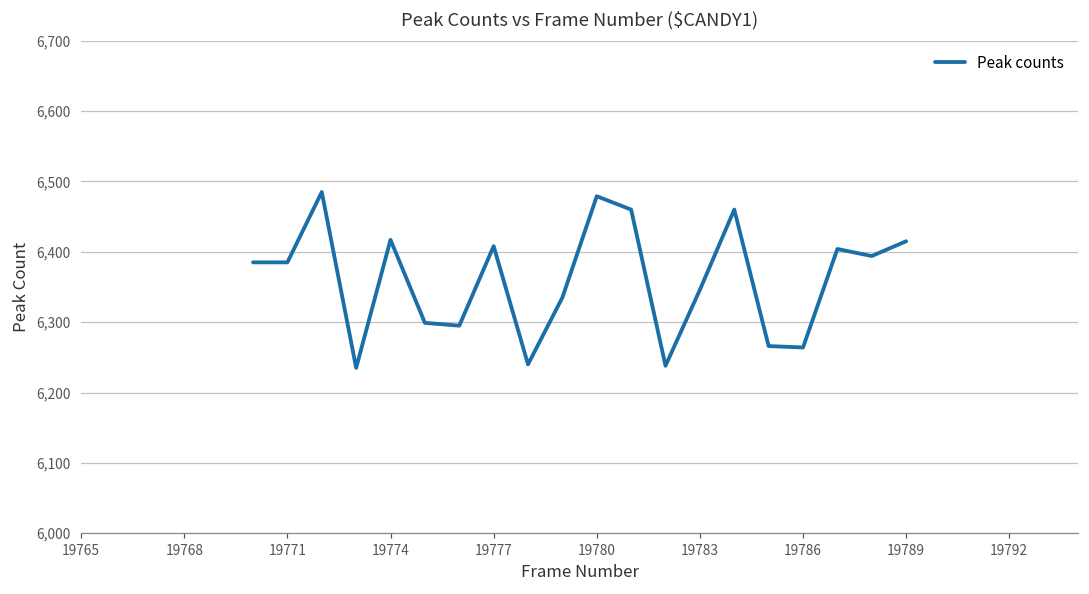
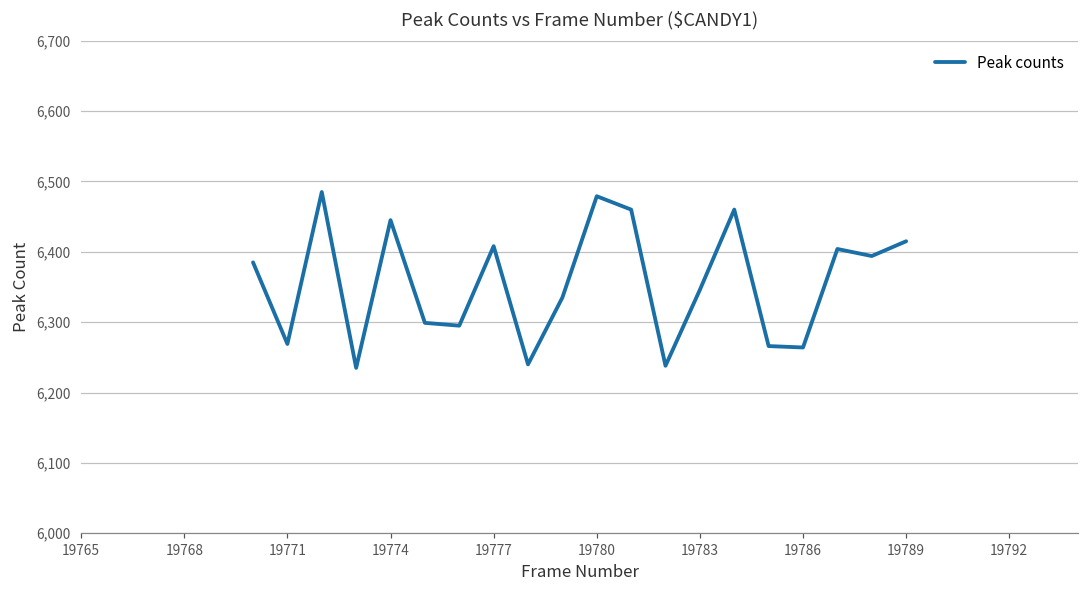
19771: 6,390 -> 6,270
19774: 6,420 -> 6,450
